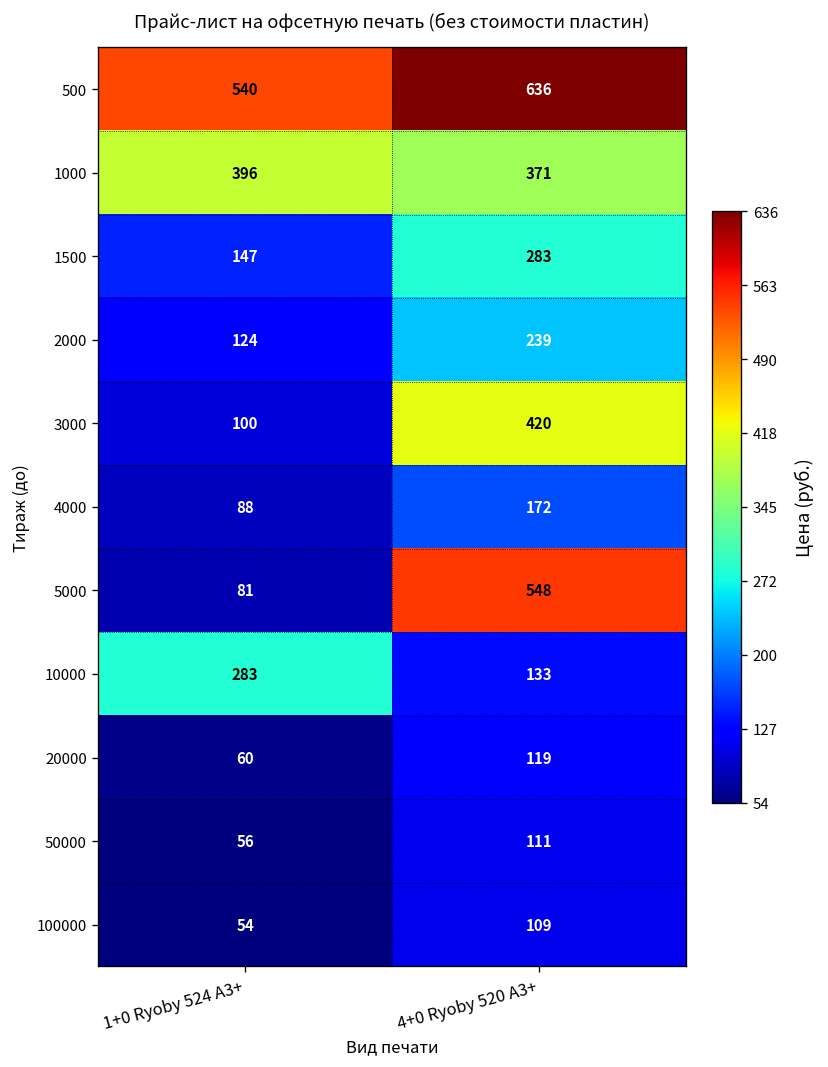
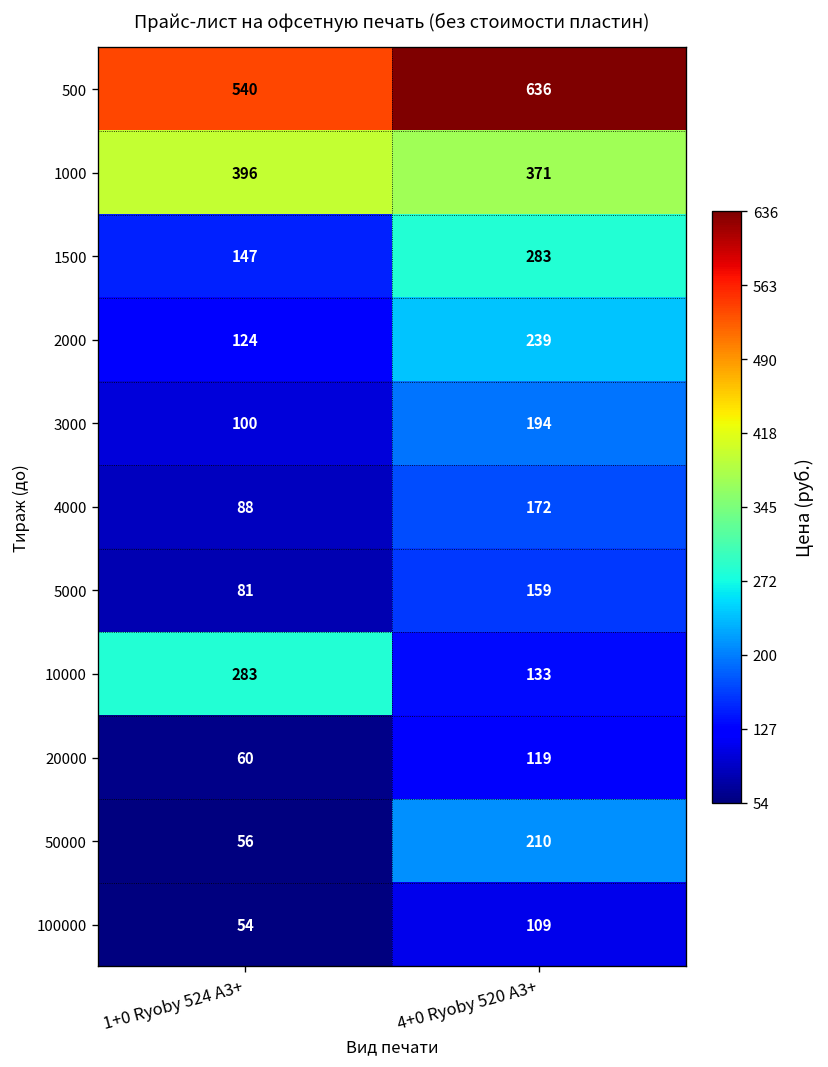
3000, 4+0 Ryoby 520 A3+: 420 -> 194
5000, 4+0 Ryoby 520 A3+: 548 -> 159
50000, 4+0 Ryoby 520 A3+: 111 -> 210
